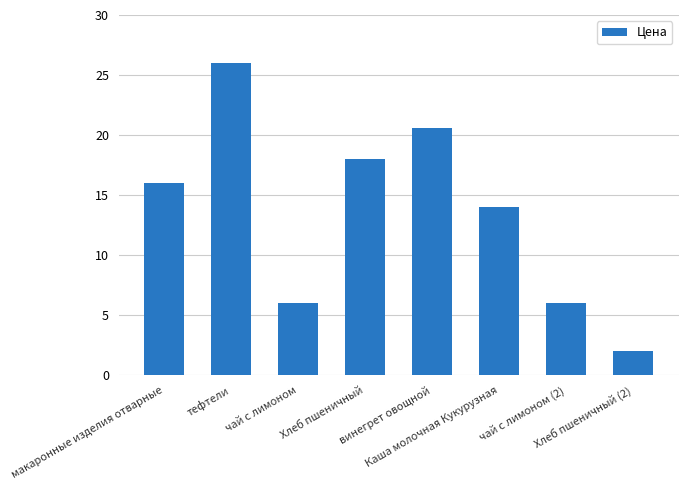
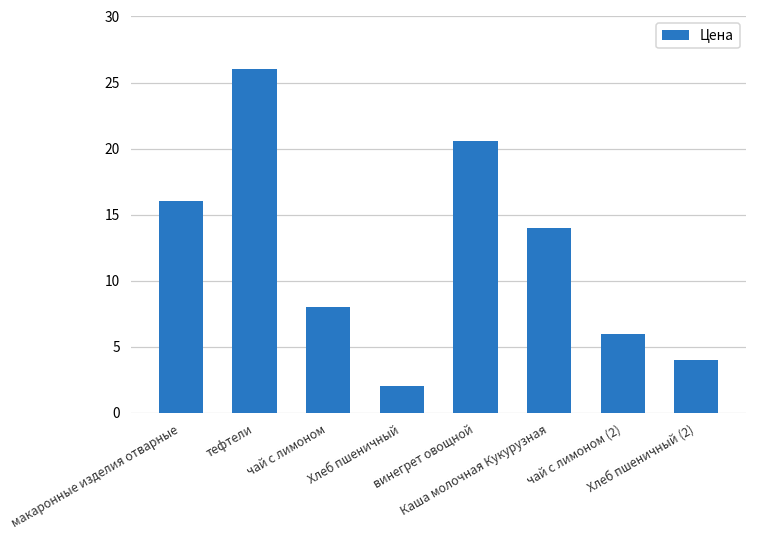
чай с лимоном: 6 -> 8
Хлеб пшеничный: 18 -> 2
Хлеб пшеничный (2): 2 -> 4
